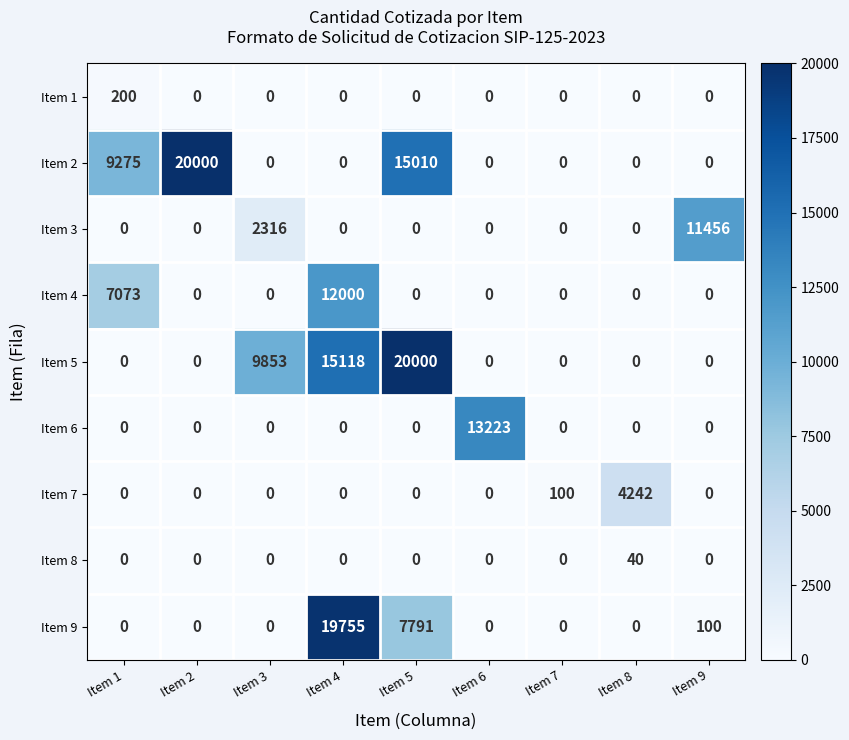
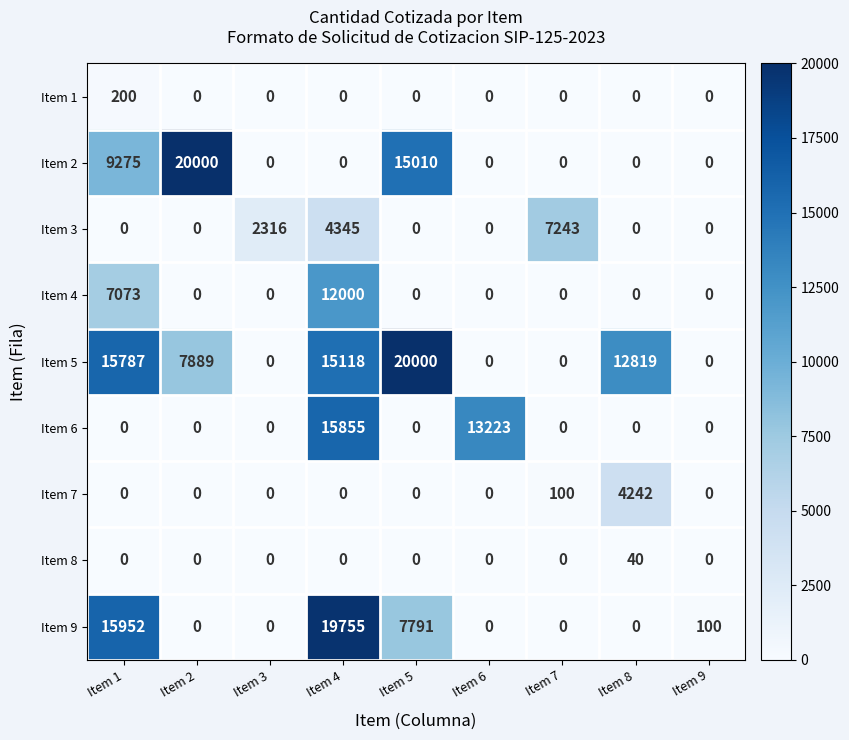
Item 3, Item 4: 0 -> 4345
Item 3, Item 7: 0 -> 7243
Item 3, Item 9: 11456 -> 0
Item 5, Item 1: 0 -> 15787
Item 5, Item 2: 0 -> 7889
Item 5, Item 3: 9853 -> 0
Item 5, Item 8: 0 -> 12819
Item 6, Item 4: 0 -> 15855
Item 9, Item 1: 0 -> 15952
